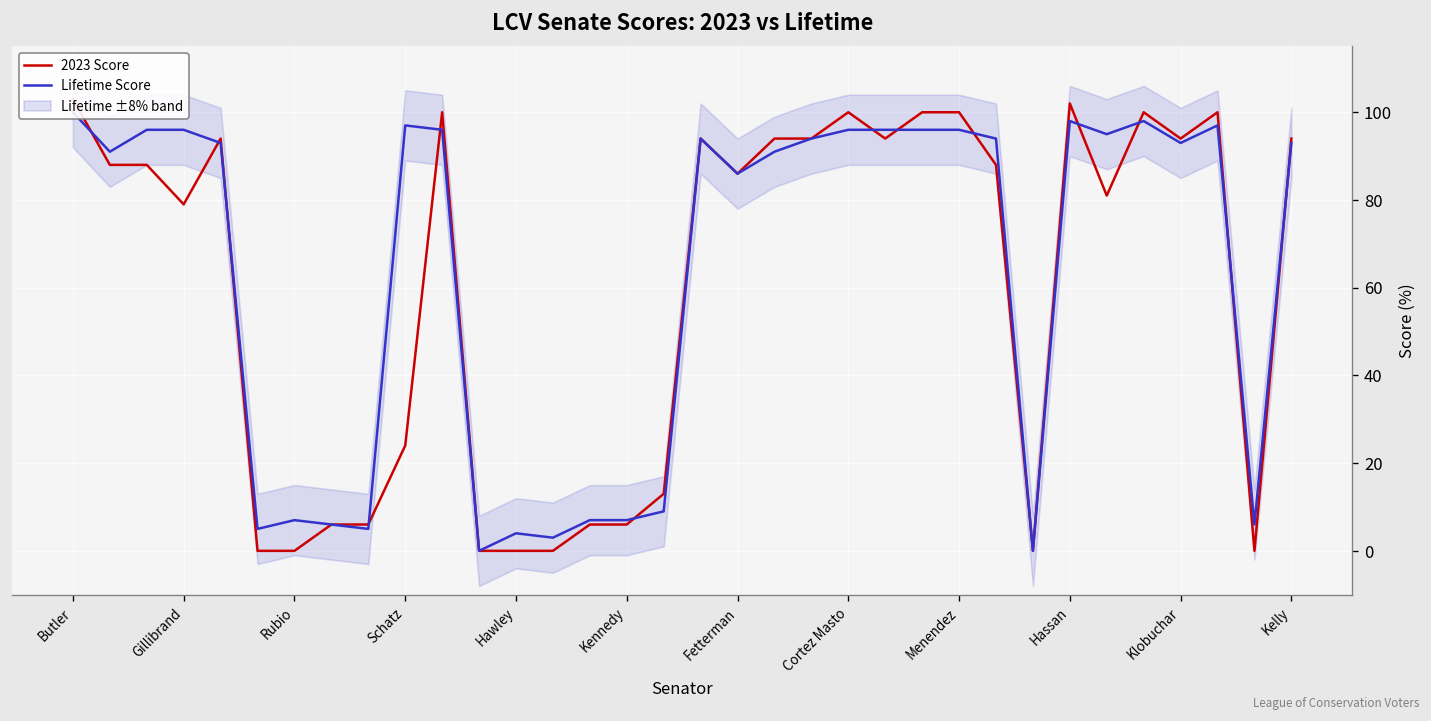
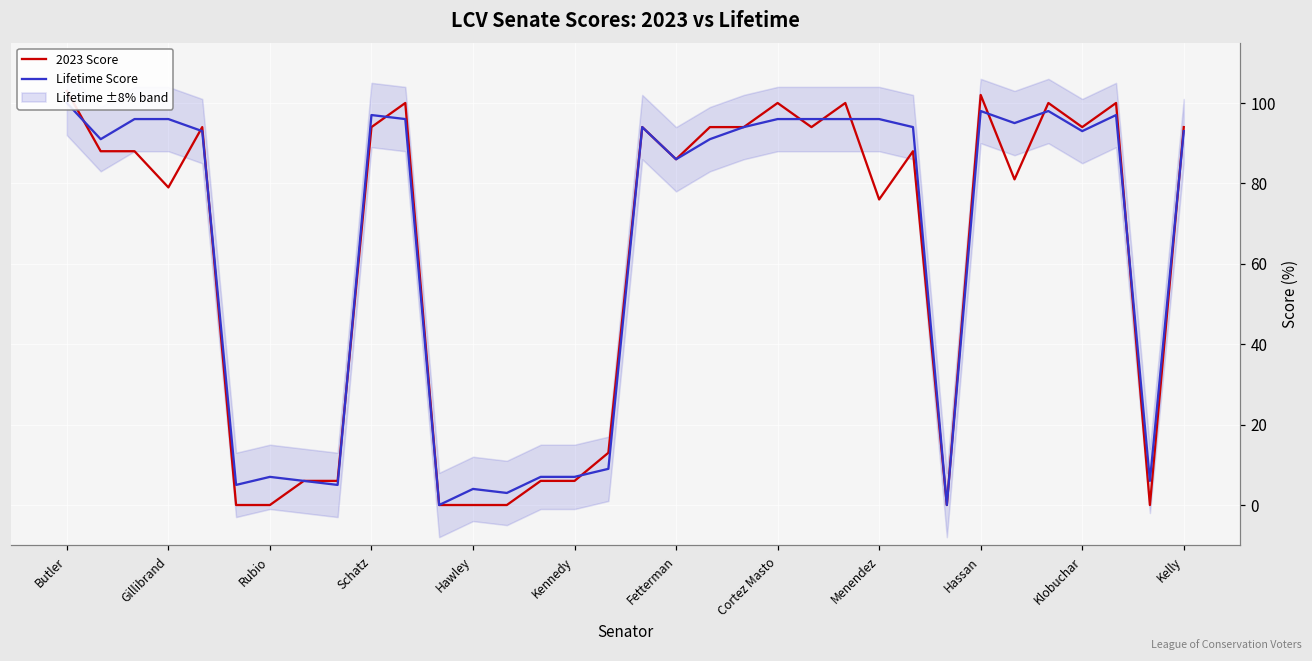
2023 Score, Schatz: 24 -> 94
2023 Score, Menendez: 100 -> 76
